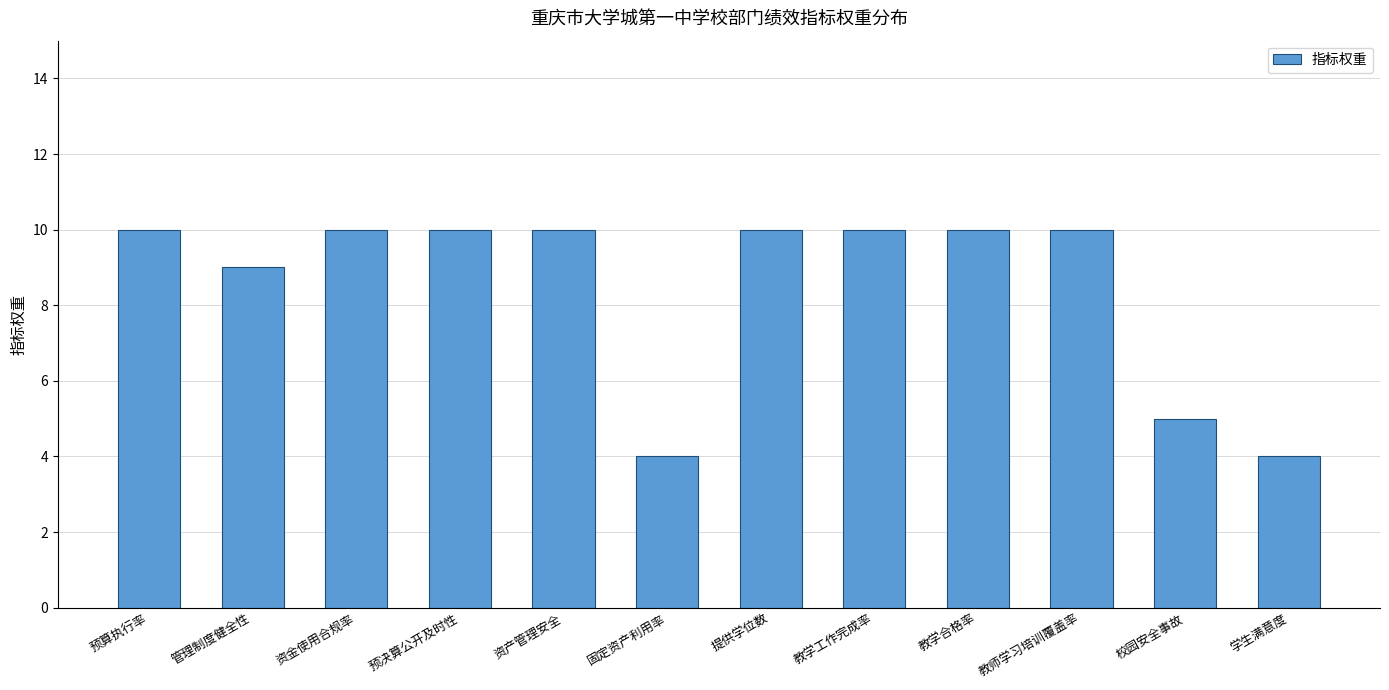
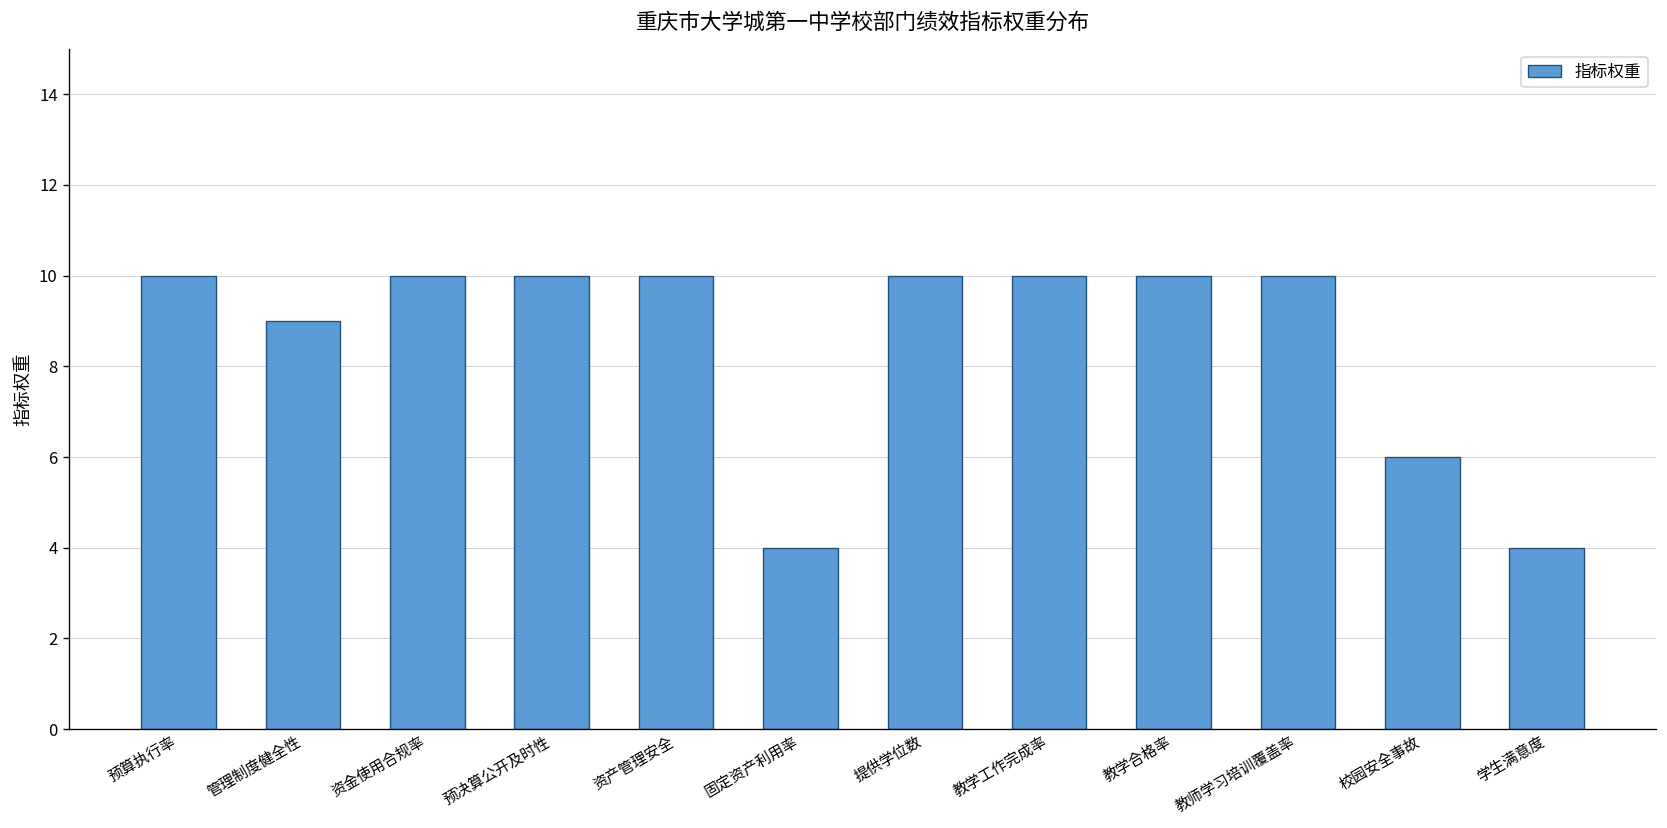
校园安全事故: 5 -> 6
